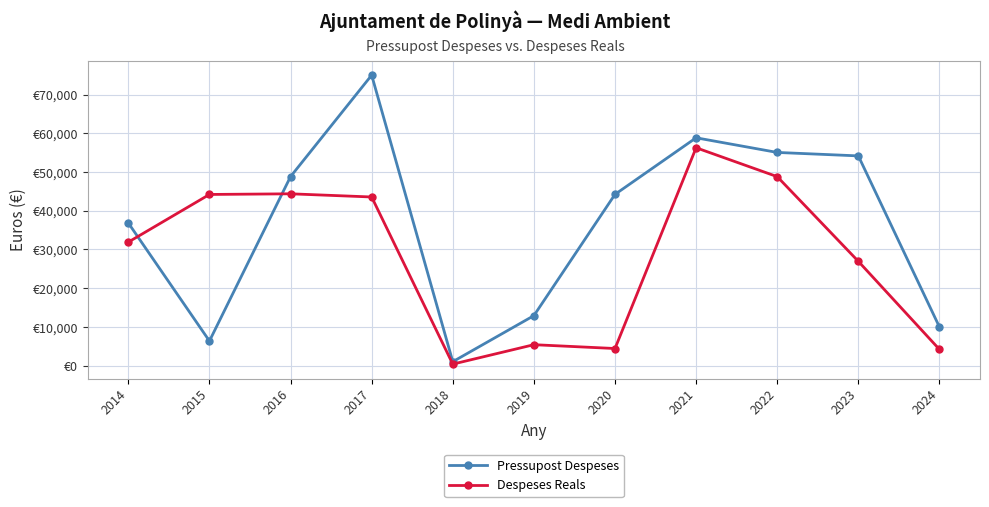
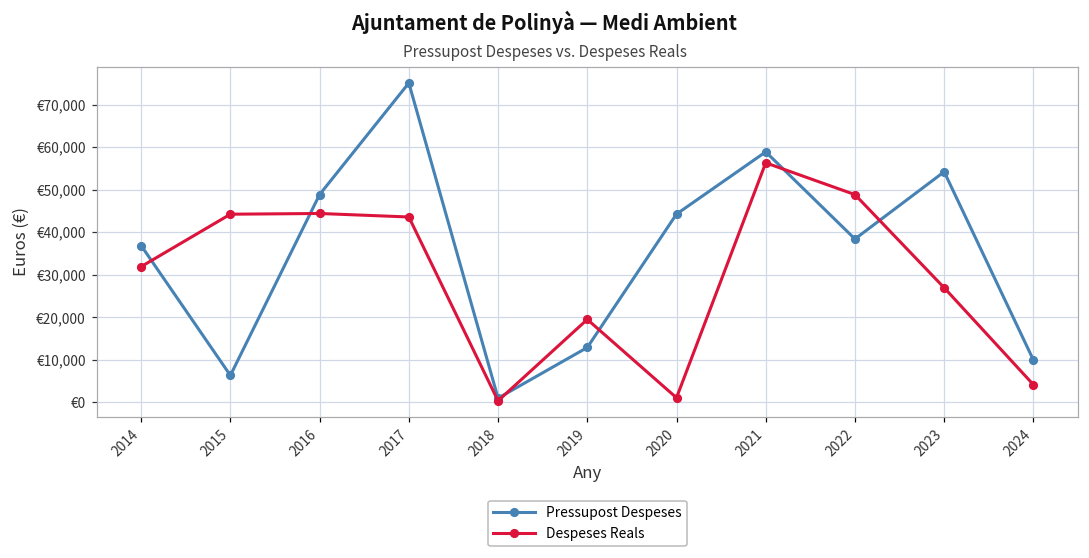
Despeses Reals, 2019: €5,000 -> €20,000
Despeses Reals, 2020: €4,000 -> €1,000
Pressupost Despeses, 2022: €55,000 -> €38,000
